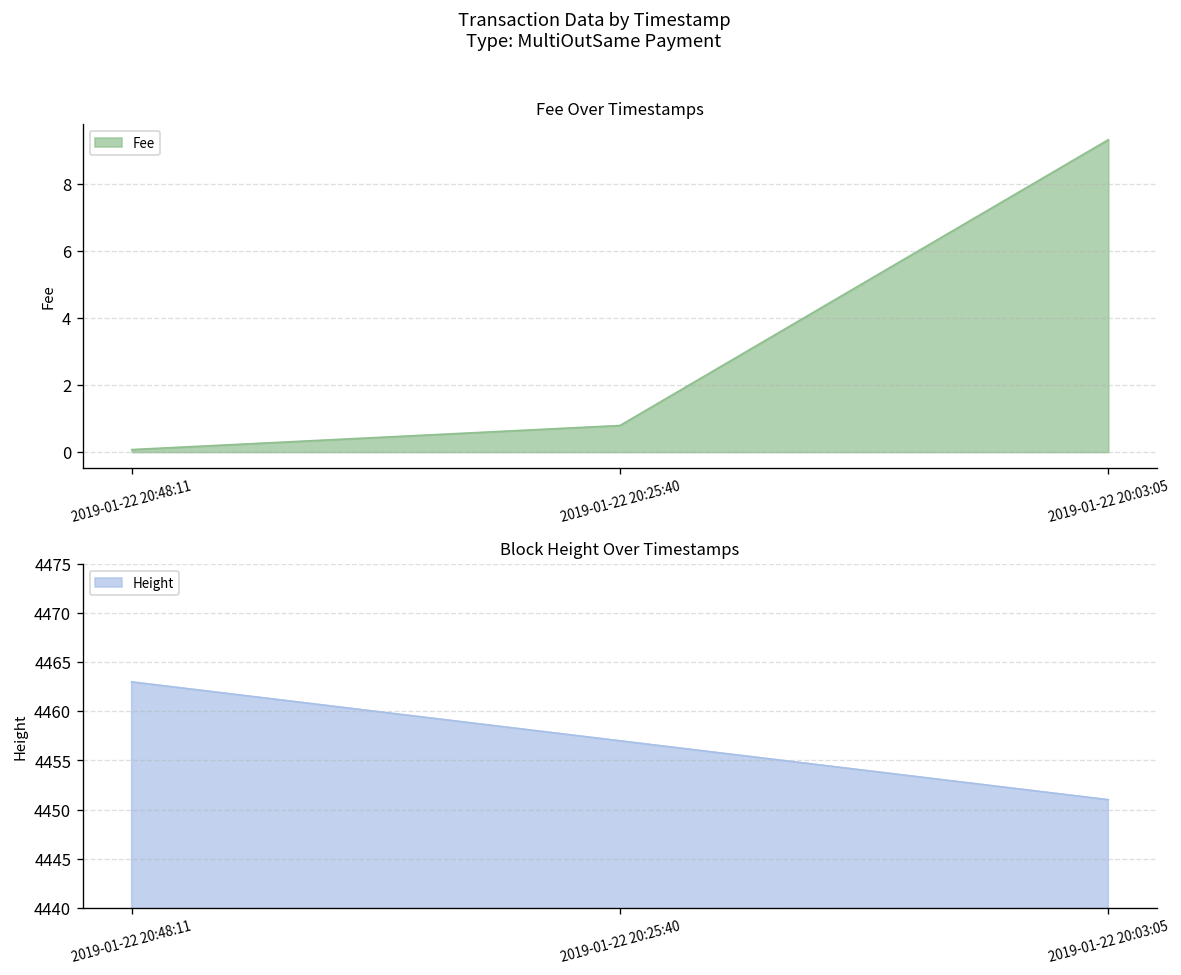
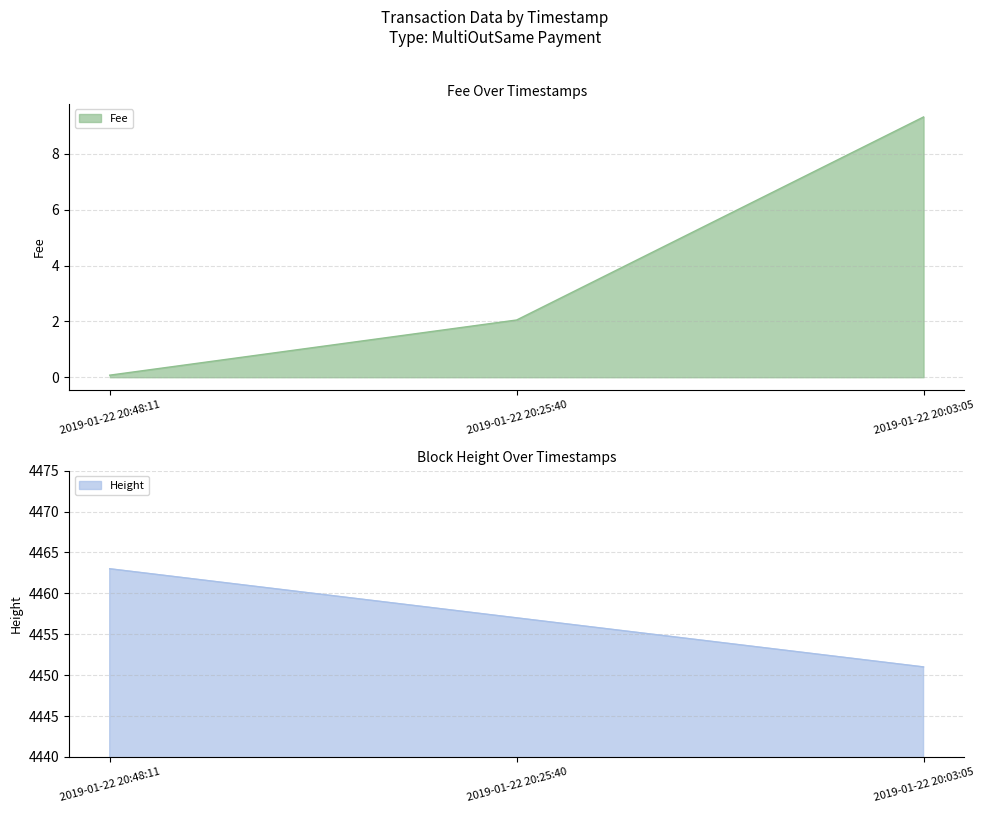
Fee Over Timestamps, 2019-01-22 20:25:40: 0.8 -> 2.1
